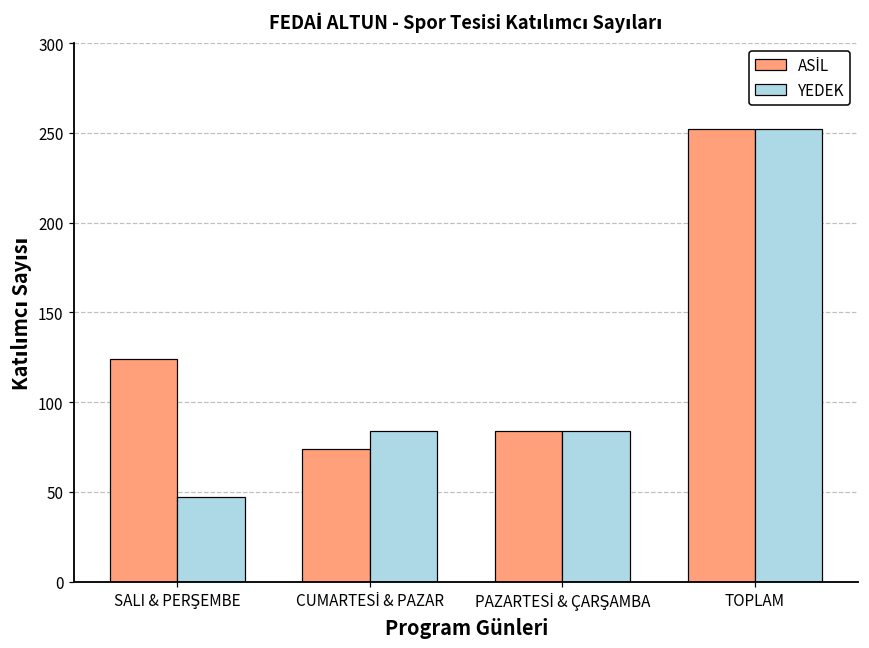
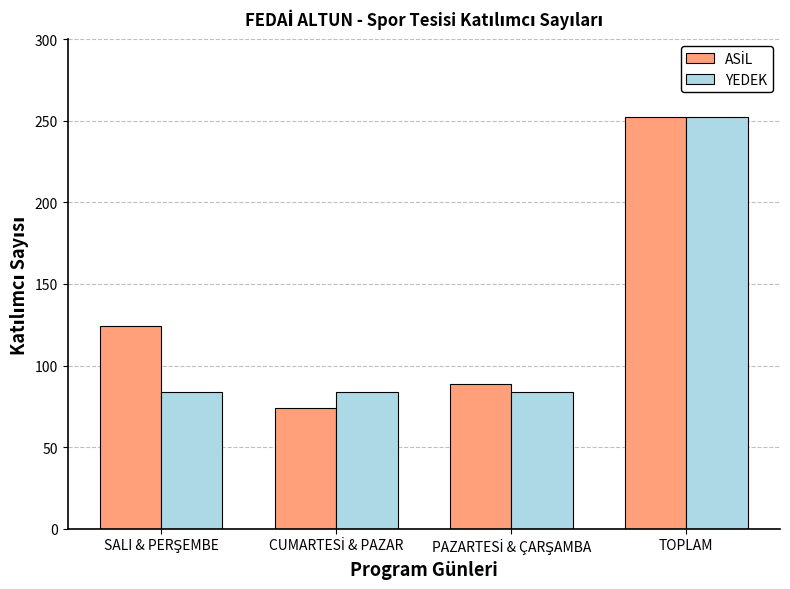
YEDEK, SALI & PERŞEMBE: 47 -> 84
ASİL, PAZARTESİ & ÇARŞAMBA: 84 -> 89
